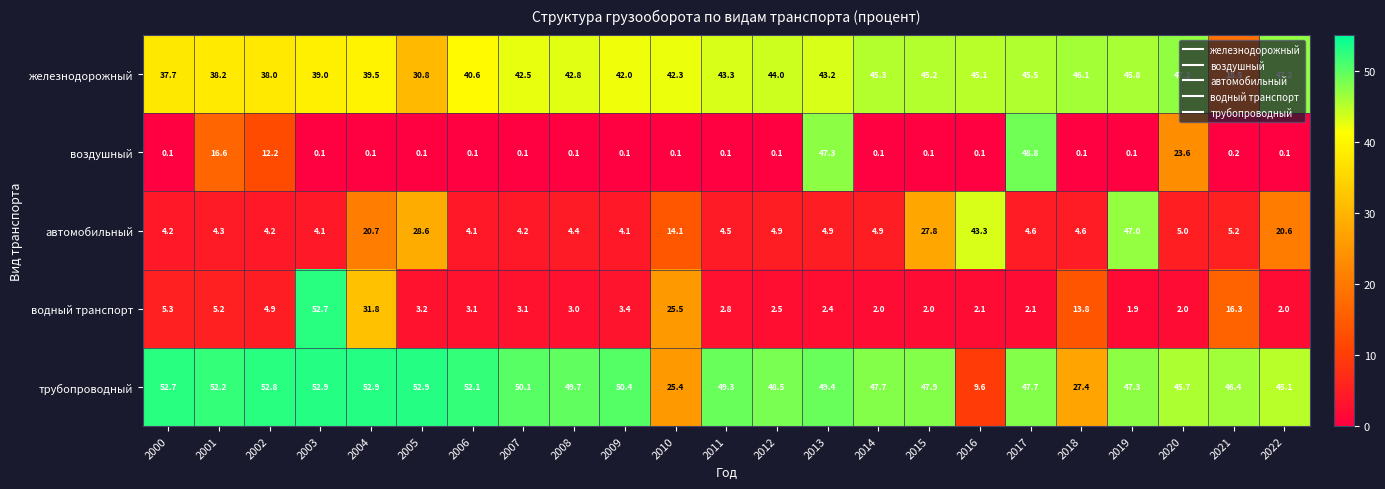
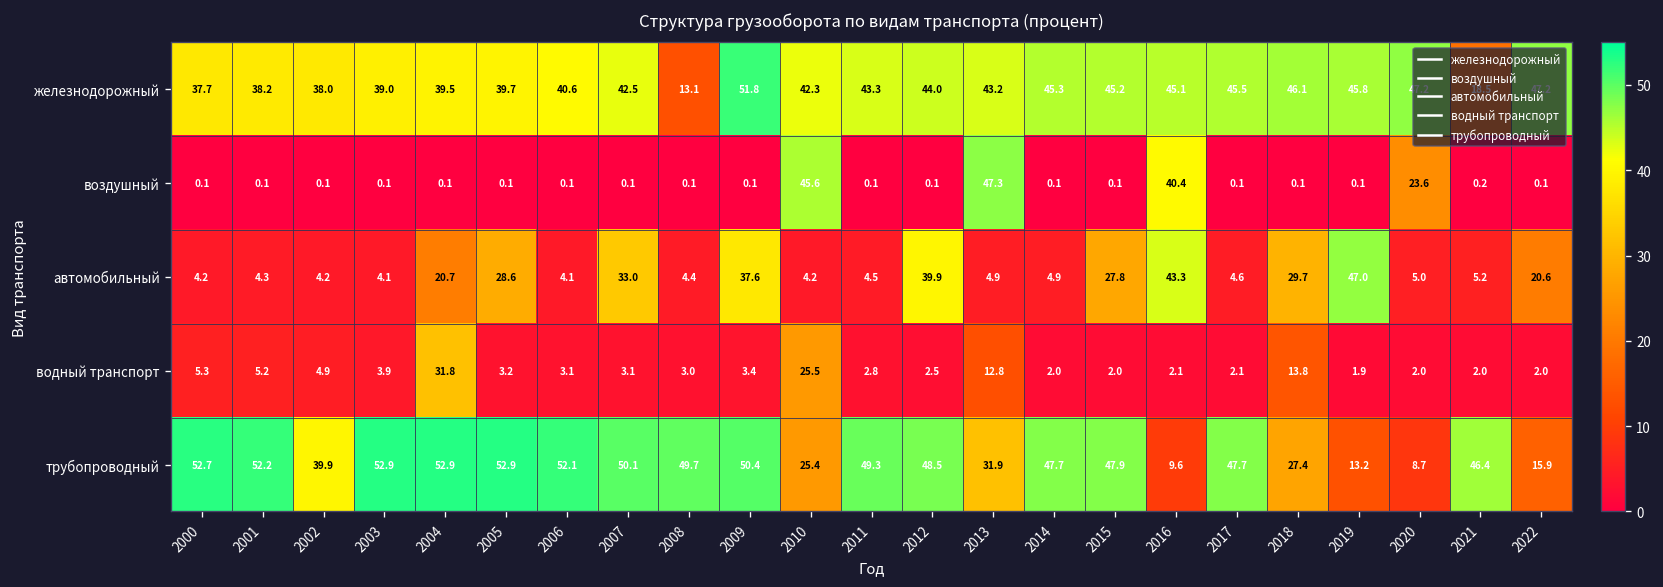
железнодорожный, 2005: 30.8 -> 39.7
железнодорожный, 2008: 42.8 -> 13.1
железнодорожный, 2009: 42.0 -> 51.8
воздушный, 2001: 16.6 -> 0.1
воздушный, 2002: 12.2 -> 0.1
воздушный, 2010: 0.1 -> 45.6
воздушный, 2016: 0.1 -> 40.4
воздушный, 2017: 48.8 -> 0.1
автомобильный, 2007: 4.2 -> 33.0
автомобильный, 2009: 4.1 -> 37.6
автомобильный, 2010: 14.1 -> 4.2
автомобильный, 2012: 4.9 -> 39.9
автомобильный, 2018: 4.6 -> 29.7
водный транспорт, 2003: 52.7 -> 3.9
водный транспорт, 2013: 2.4 -> 12.8
водный транспорт, 2021: 16.3 -> 2.0
трубопроводный, 2002: 52.8 -> 39.9
трубопроводный, 2013: 49.4 -> 31.9
трубопроводный, 2019: 47.3 -> 13.2
трубопроводный, 2020: 45.7 -> 8.7
трубопроводный, 2022: 45.1 -> 15.9
